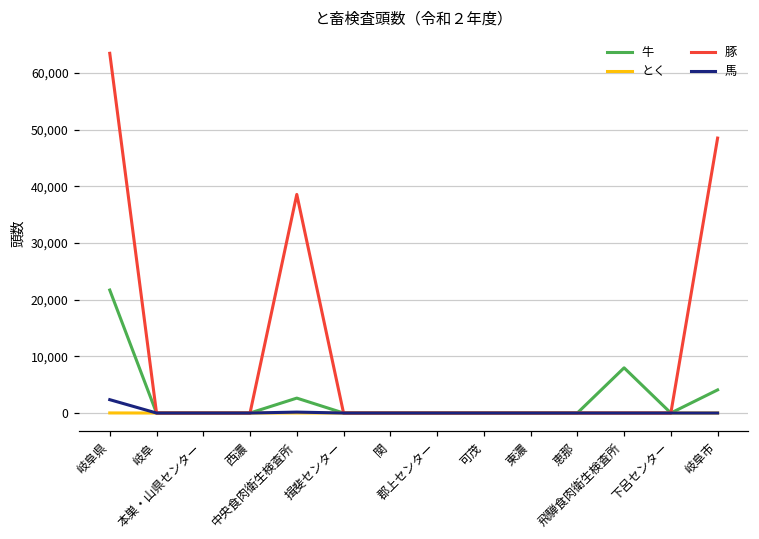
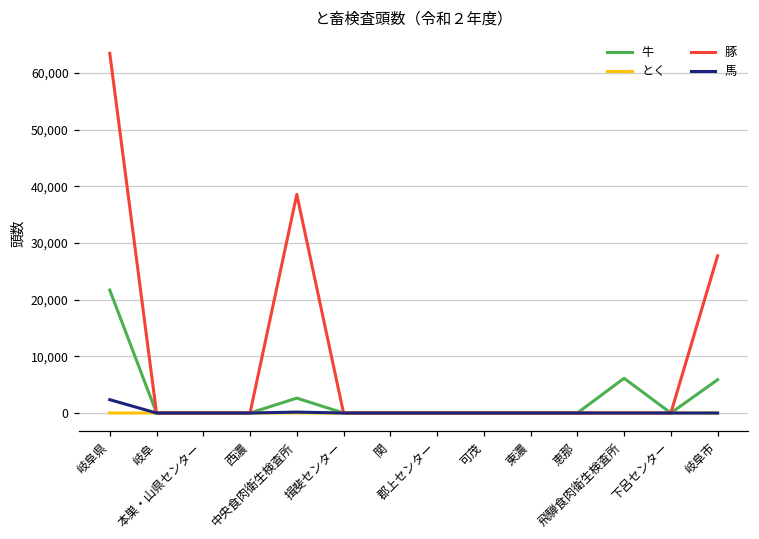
牛, 飛騨食肉衛生検査所: 8,000 -> 6,000
牛, 岐阜市: 4,000 -> 6,000
豚, 岐阜市: 48,000 -> 28,000
